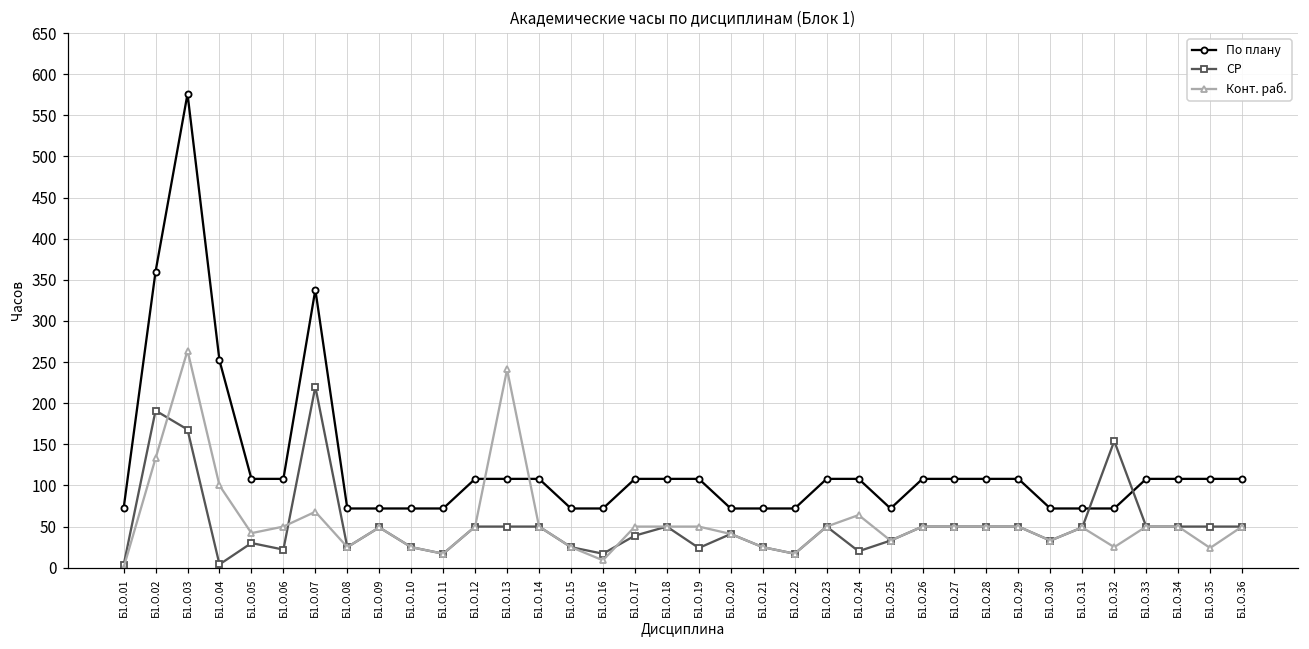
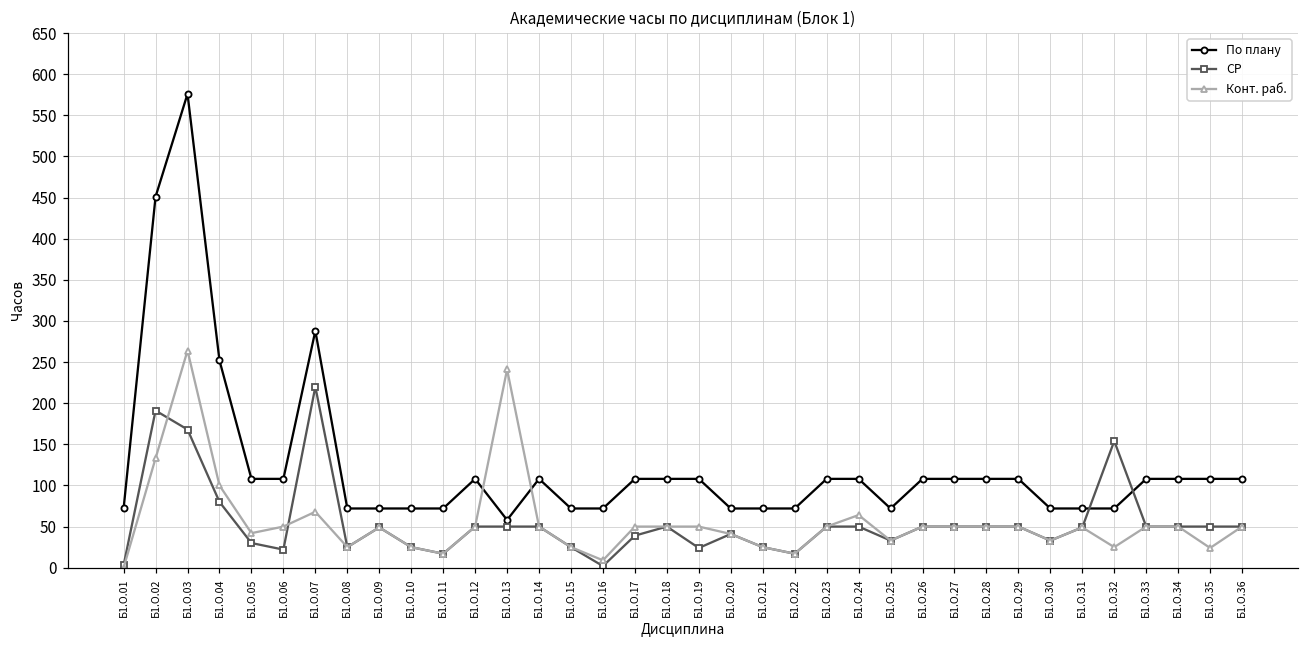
По плану, Б1.О.02: 360 -> 450
СР, Б1.О.04: 0 -> 80
По плану, Б1.О.07: 340 -> 290
По плану, Б1.О.13: 110 -> 60
СР, Б1.О.16: 20 -> 0
СР, Б1.О.24: 20 -> 50
